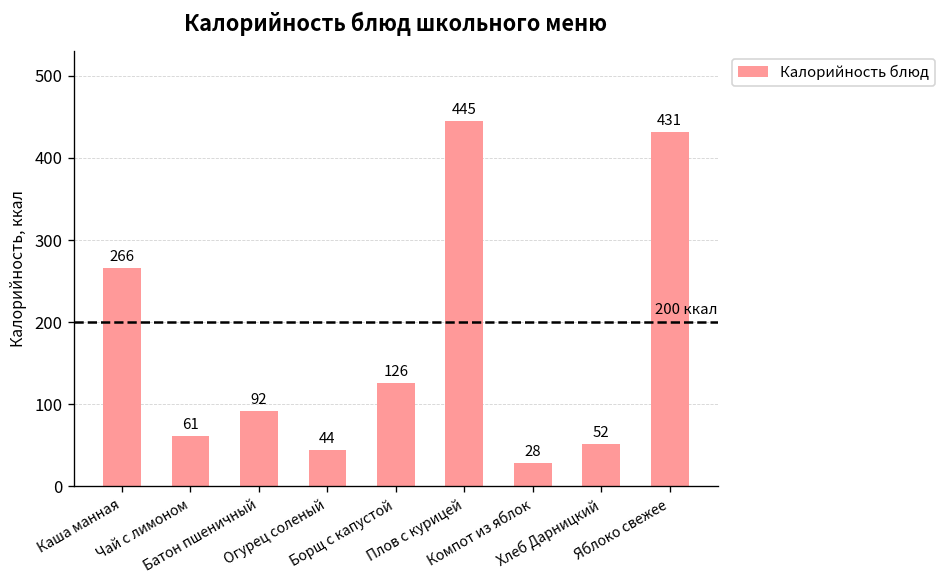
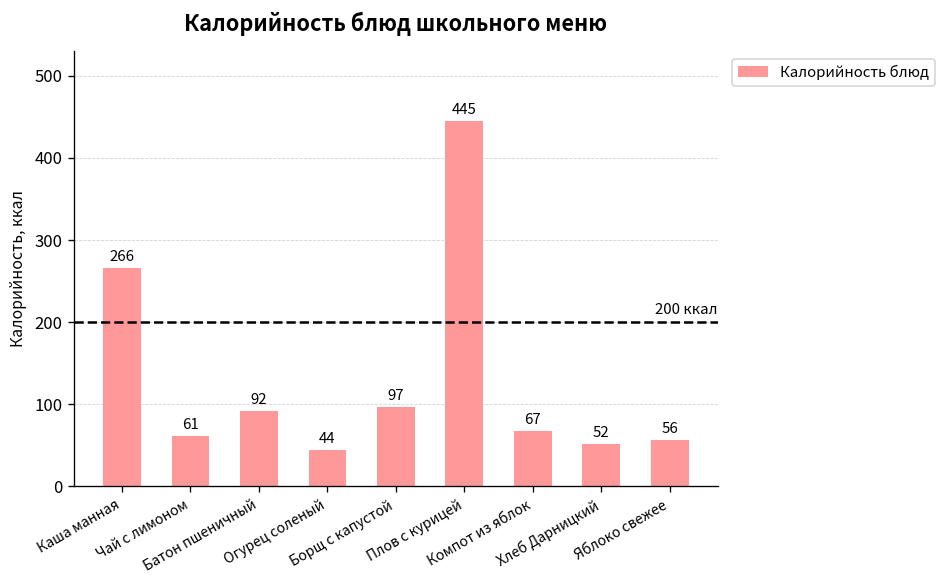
Борщ с капустой: 126 -> 97
Компот из яблок: 28 -> 67
Яблоко свежее: 431 -> 56
